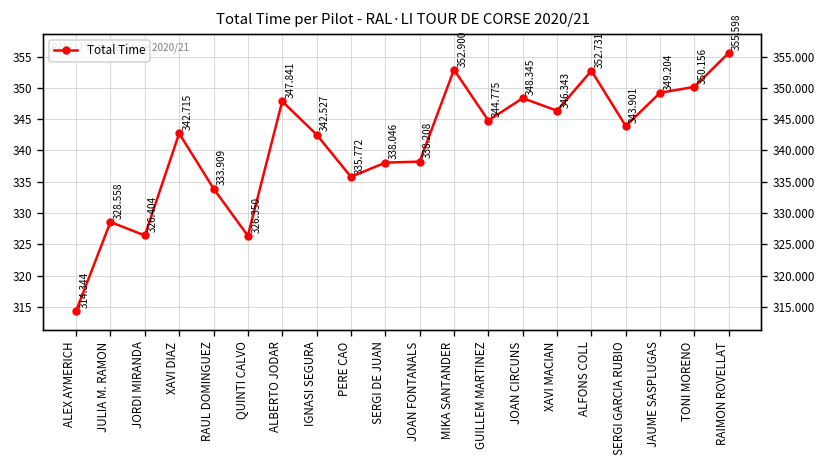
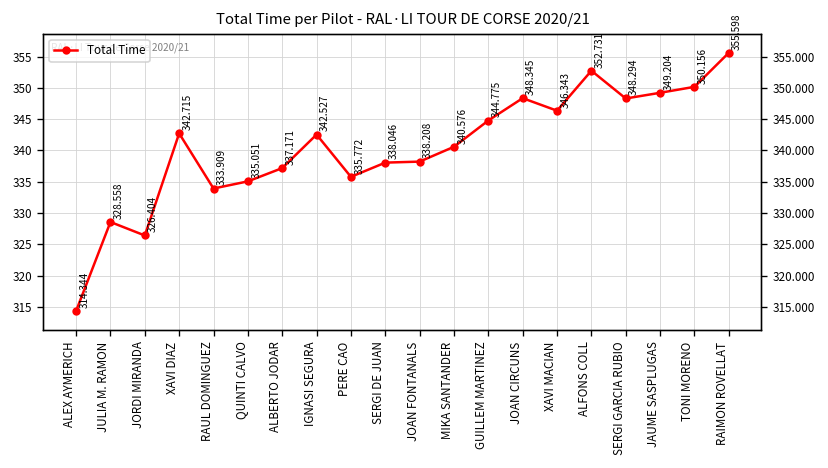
QUINTI CALVO: 326.350 -> 335.051
ALBERTO JODAR: 347.841 -> 337.171
MIKA SANTANDER: 352.900 -> 340.576
SERGI GARCIA RUBIO: 343.901 -> 348.294
